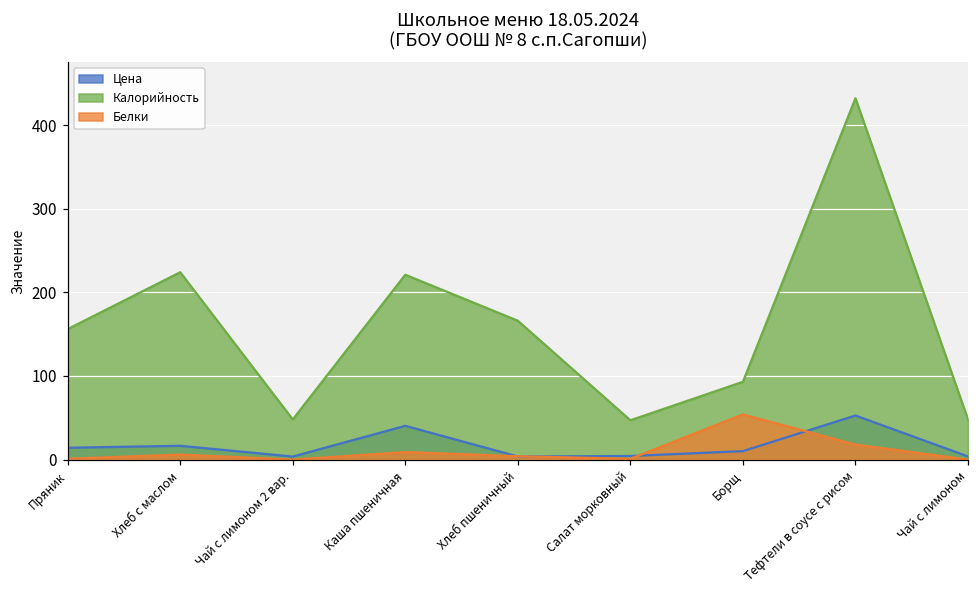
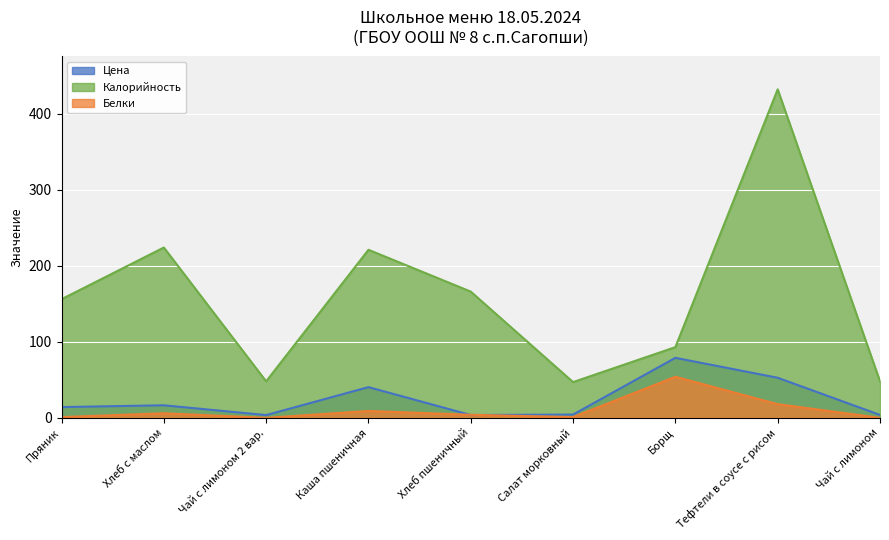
Цена, Борщ: 10 -> 80
